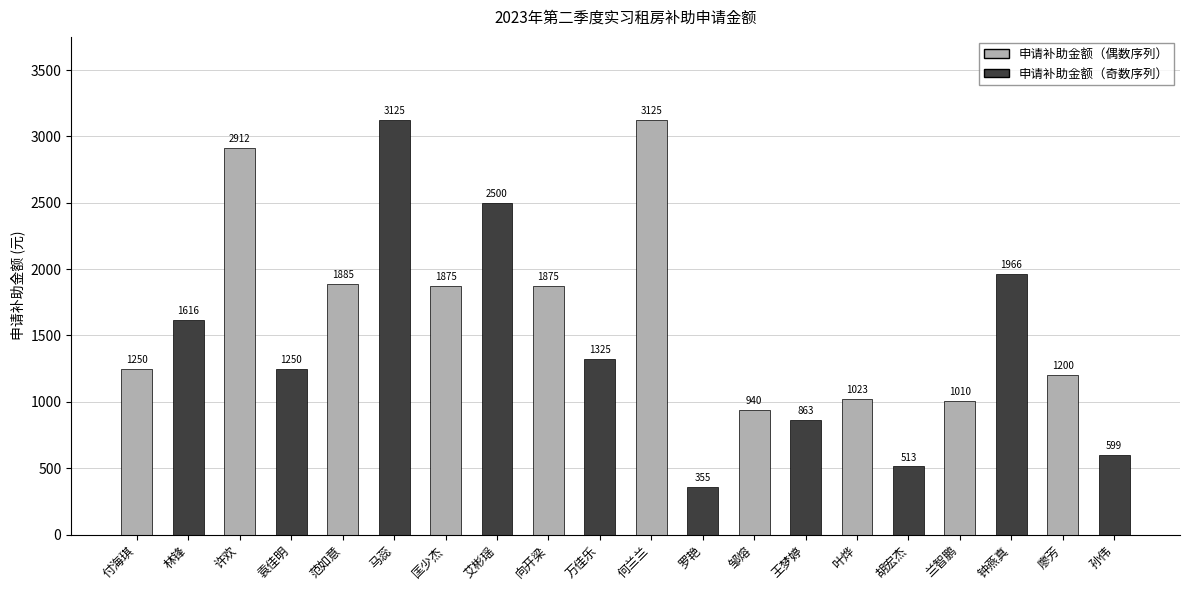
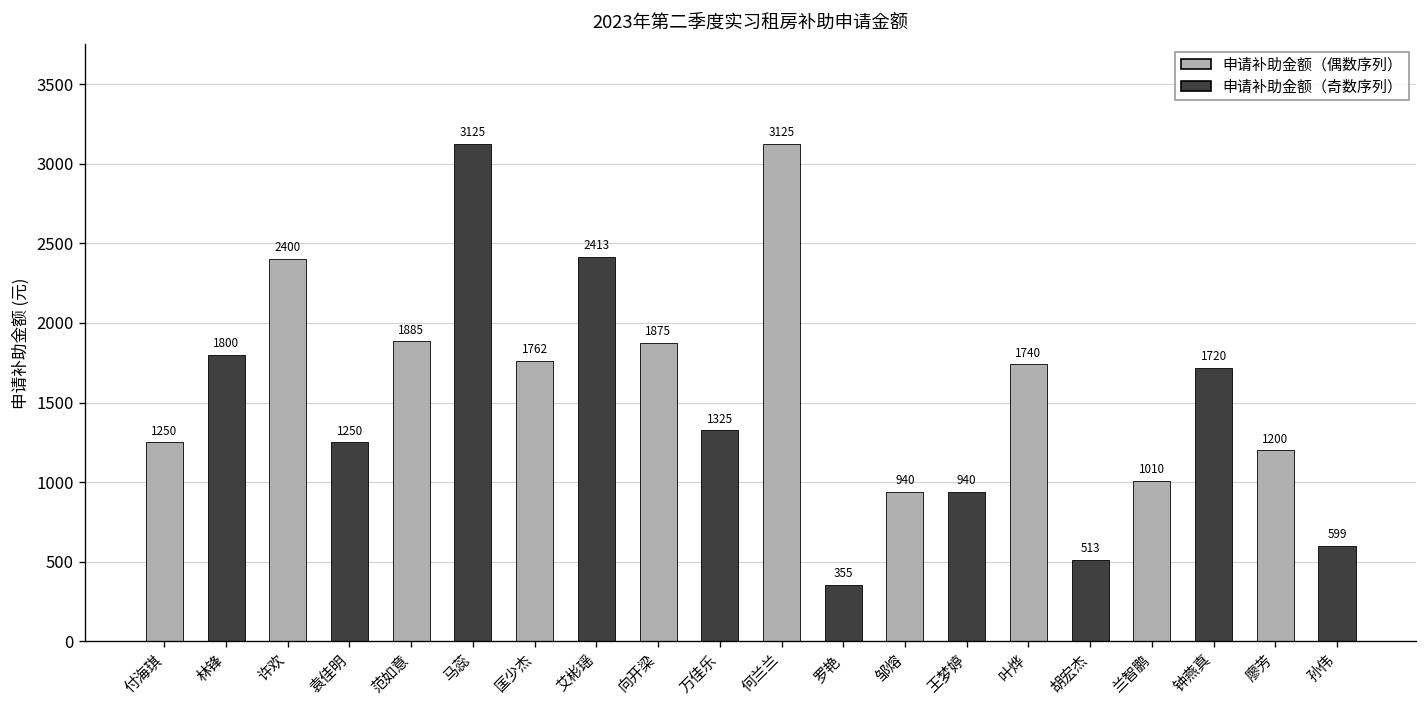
林锋: 1616 -> 1800
许欢: 2912 -> 2400
匡少杰: 1875 -> 1762
艾彬瑶: 2500 -> 2413
王梦婷: 863 -> 940
叶烨: 1023 -> 1740
钟燕真: 1966 -> 1720
